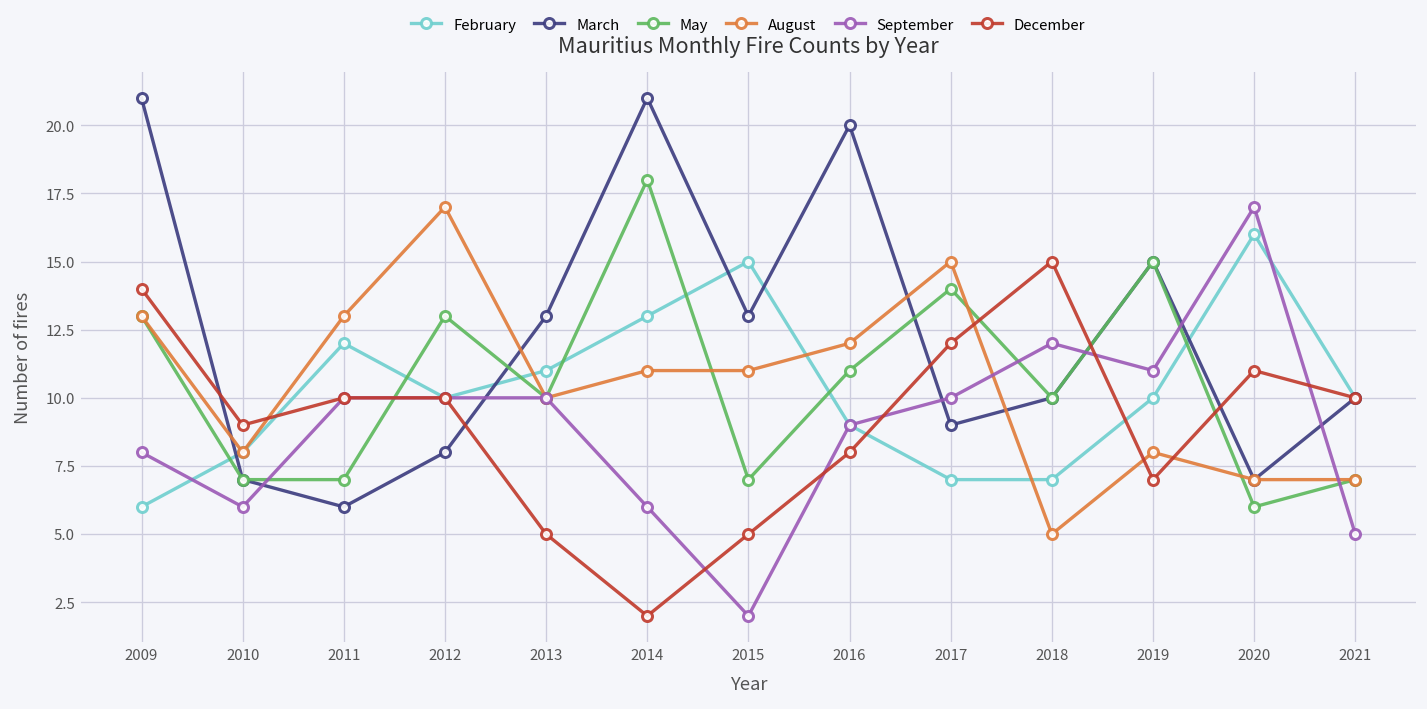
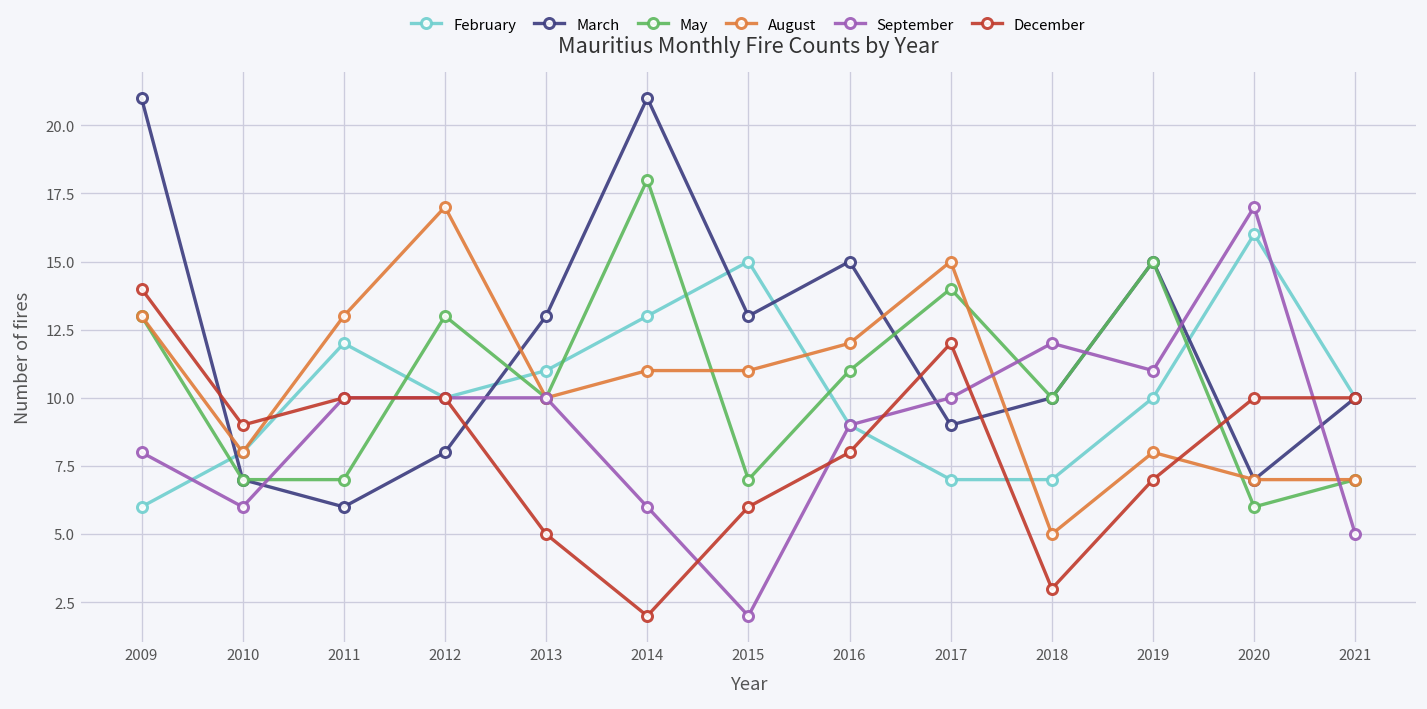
December, 2015: 5 -> 6
March, 2016: 20 -> 15
December, 2018: 15 -> 3
December, 2020: 11 -> 10
